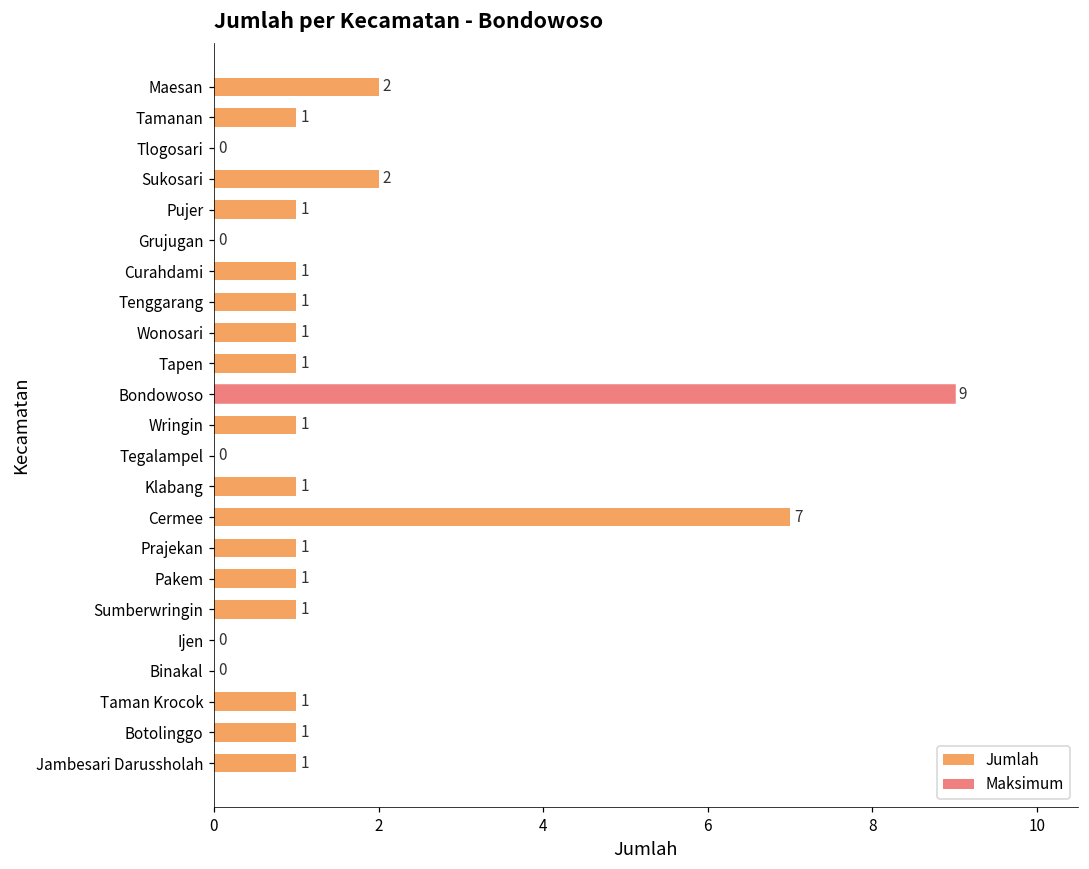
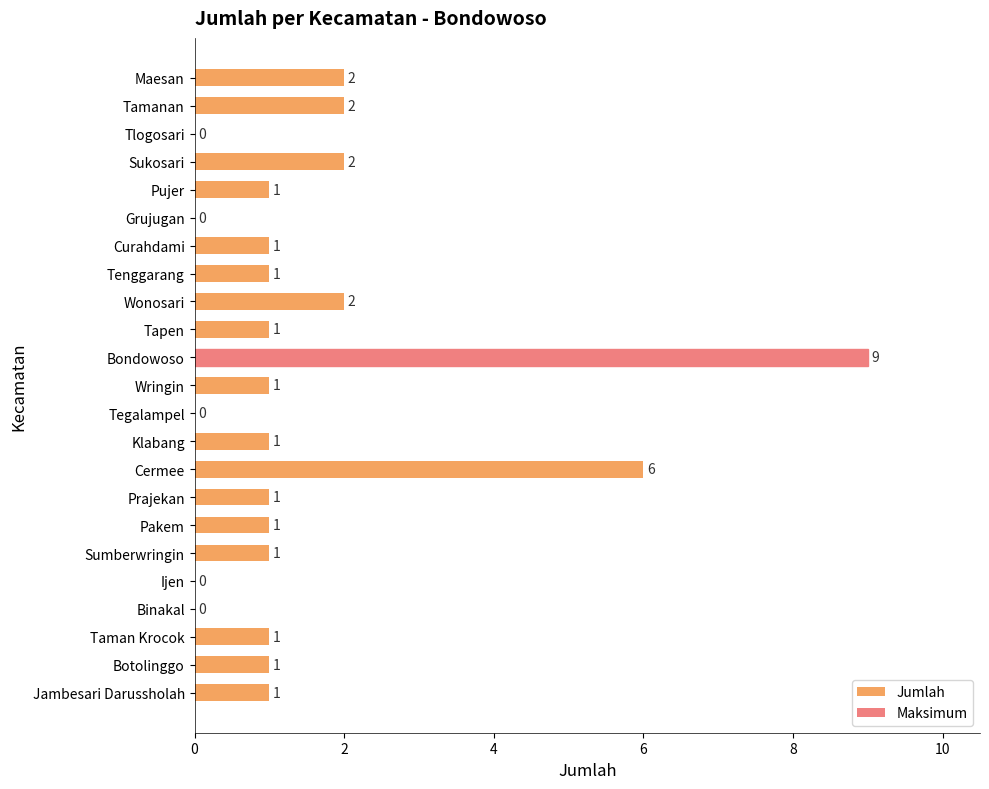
Tamanan: 1 -> 2
Wonosari: 1 -> 2
Cermee: 7 -> 6
